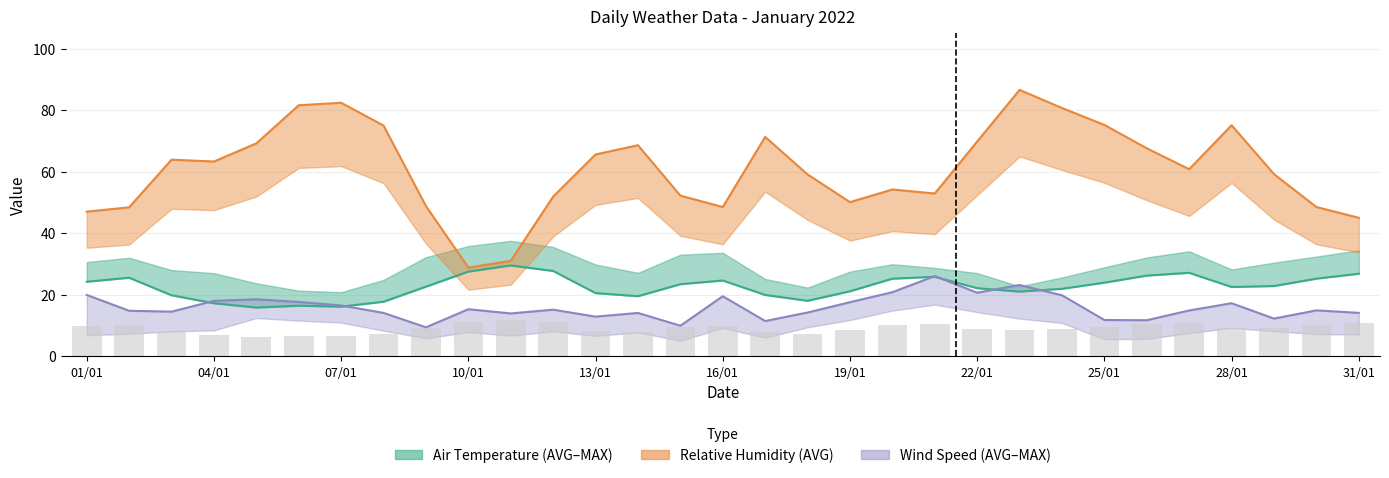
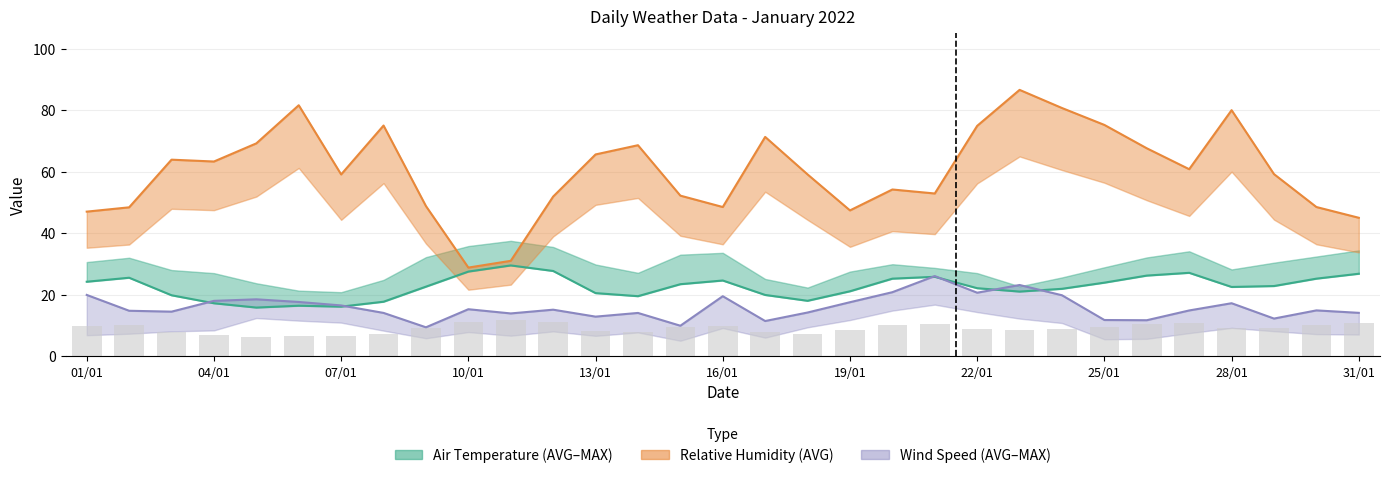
Relative Humidity (AVG), 07/01: 82 -> 59
Relative Humidity (AVG), 19/01: 50 -> 47
Relative Humidity (AVG), 22/01: 70 -> 75
Relative Humidity (AVG), 28/01: 75 -> 80
